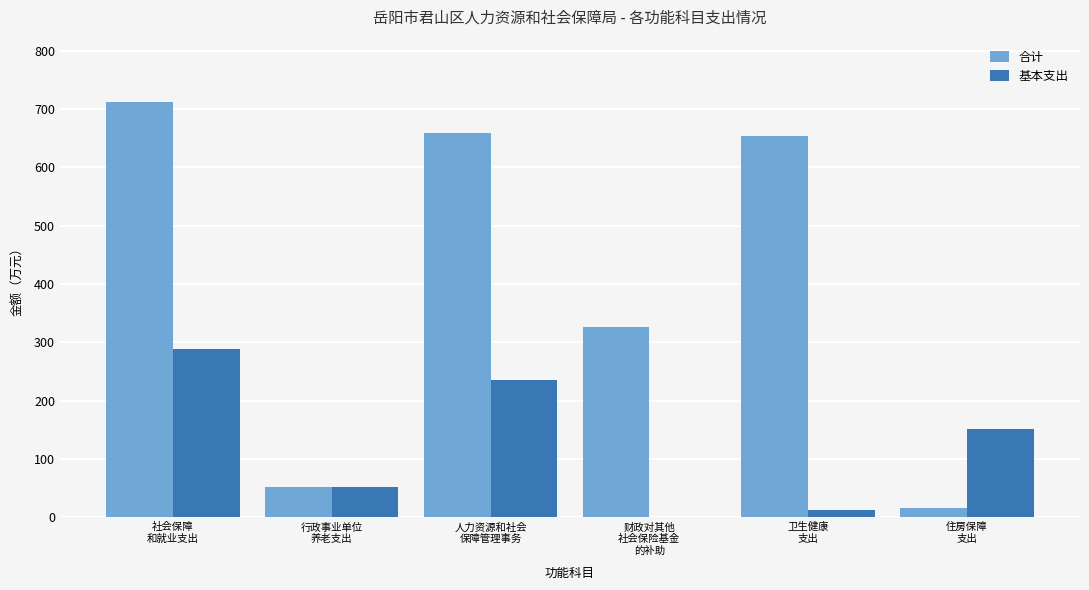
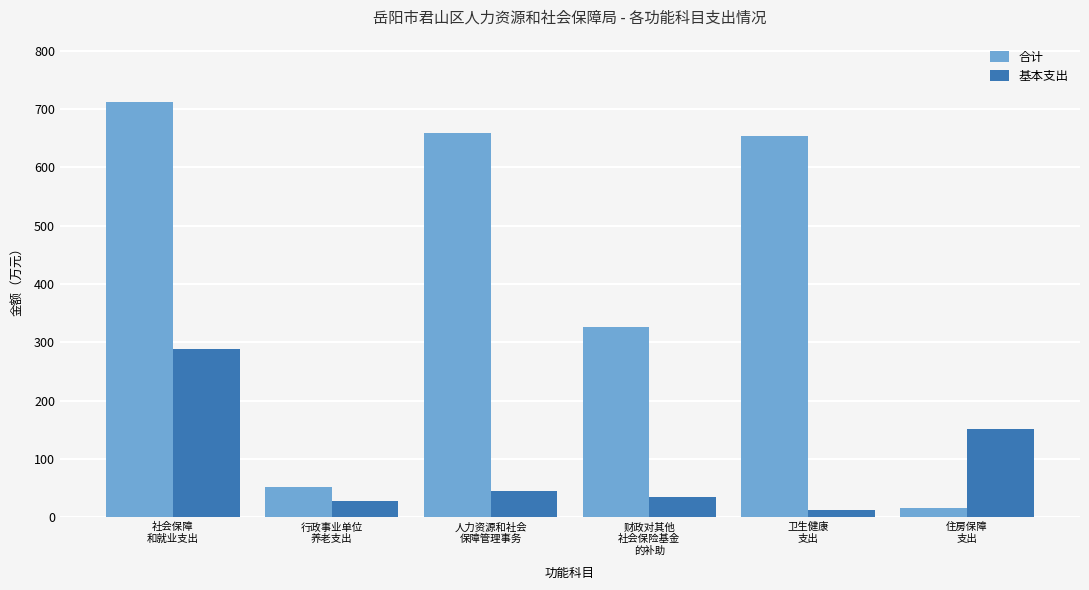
基本支出, 行政事业单位 养老支出: 50 -> 30
基本支出, 人力资源和社会 保障管理事务: 240 -> 50
基本支出, 财政对其他 社会保险基金 的补助: 0 -> 40
